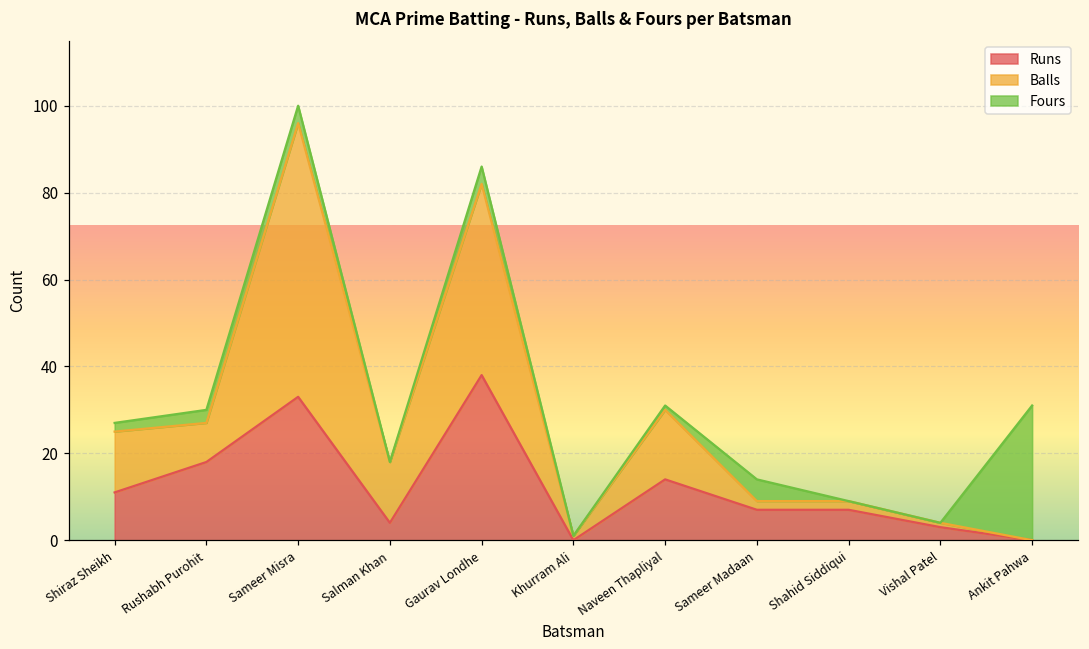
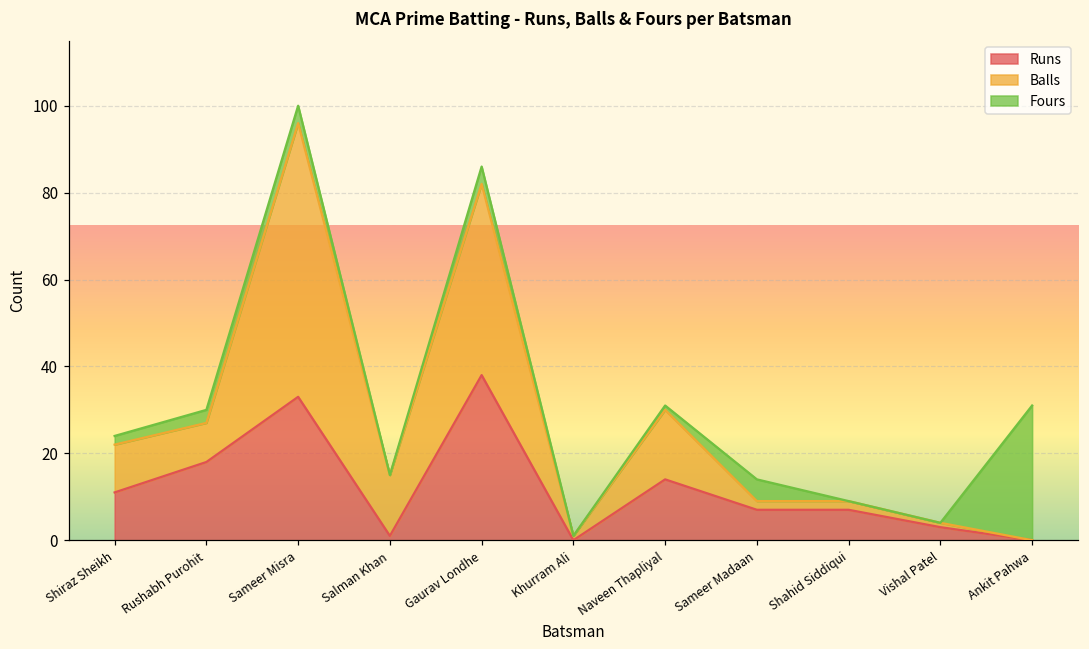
Balls, Shiraz Sheikh: 14 -> 11
Runs, Salman Khan: 4 -> 1
